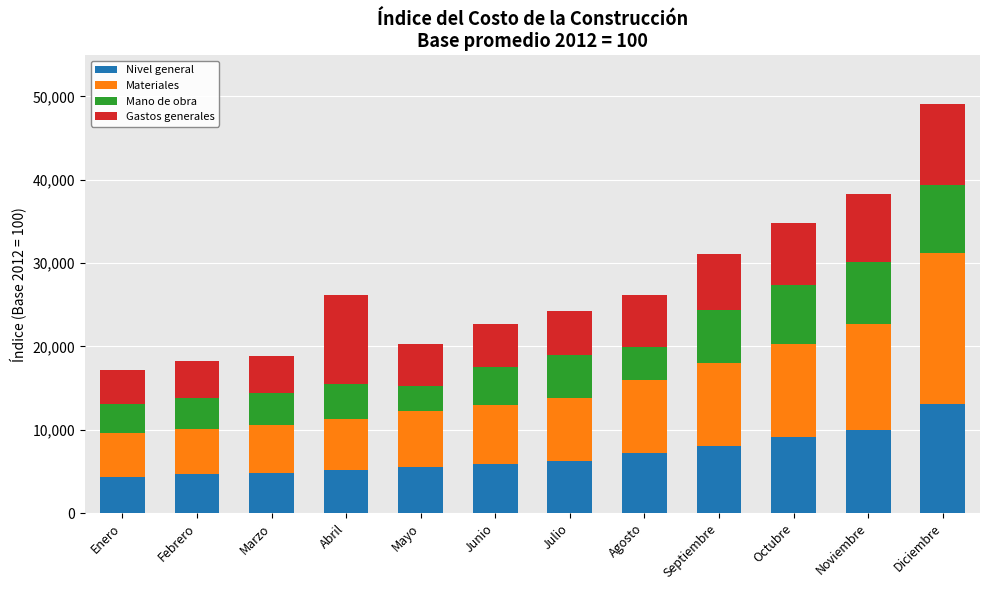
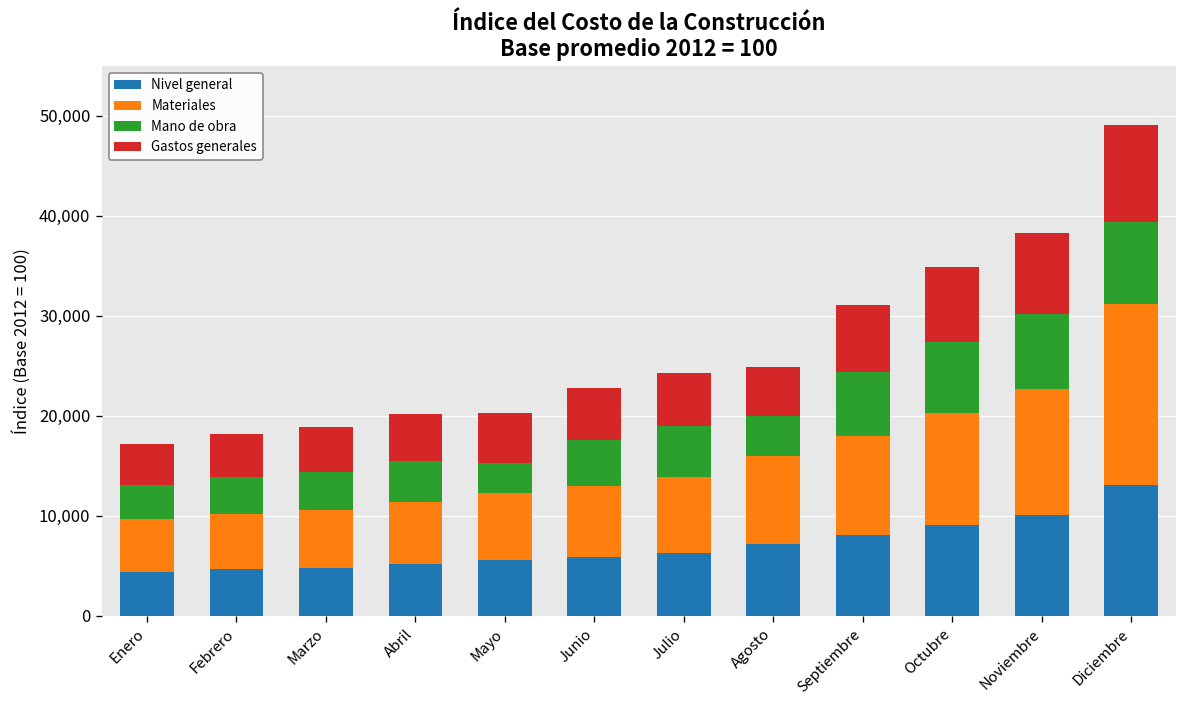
Gastos generales, Abril: 11,000 -> 5,000
Gastos generales, Agosto: 6,000 -> 5,000
